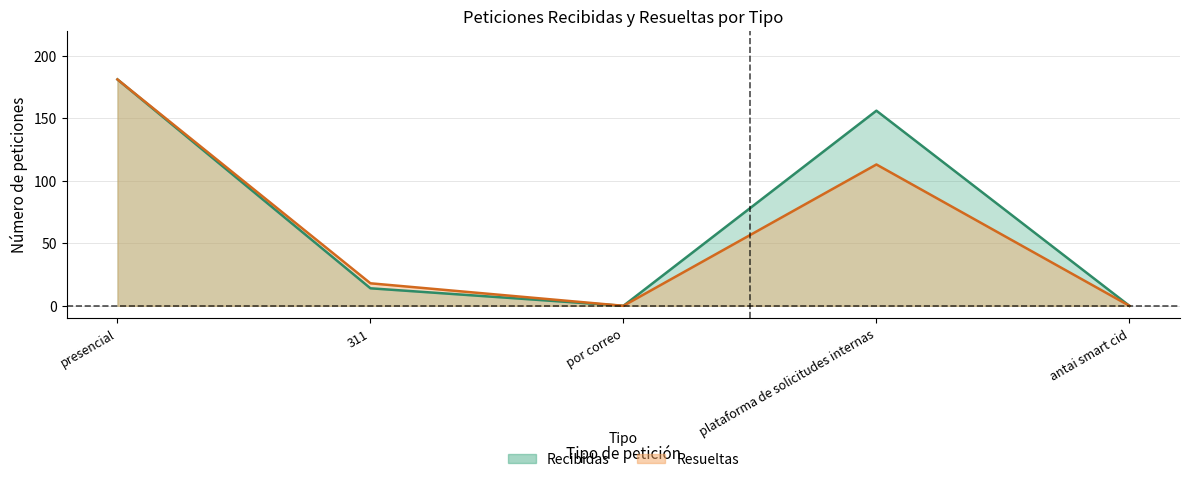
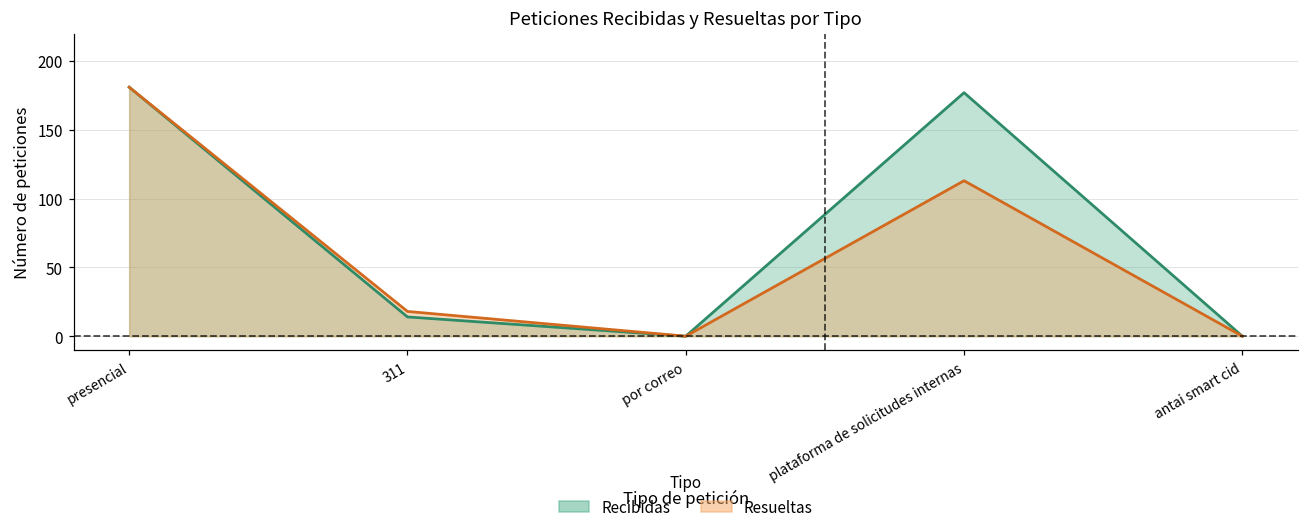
Recibidas, plataforma de solicitudes internas: 156 -> 177
